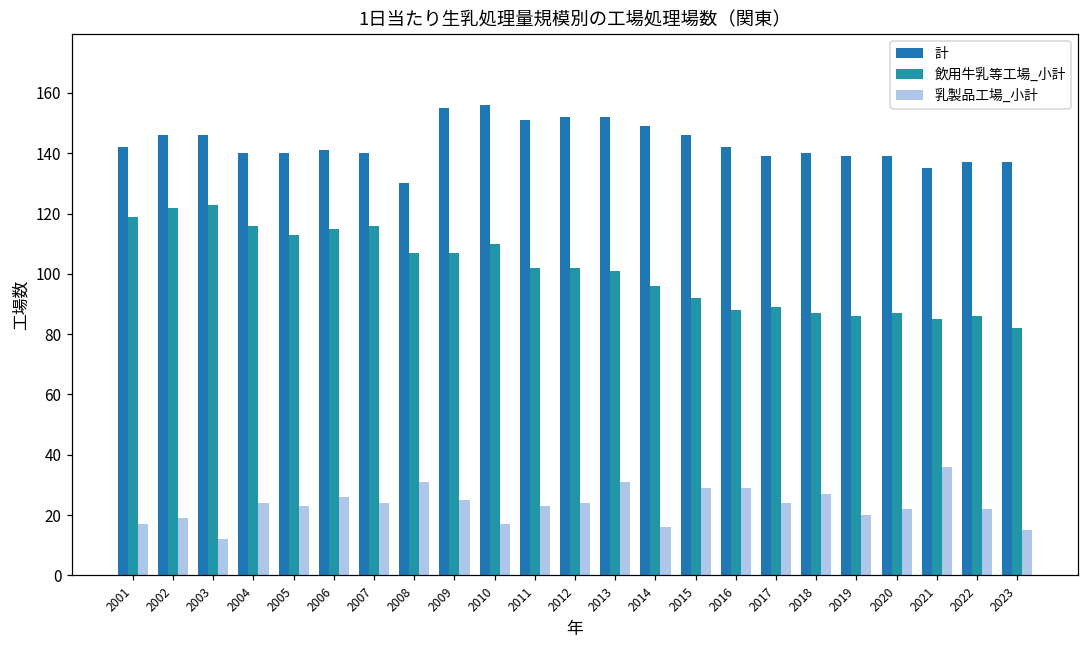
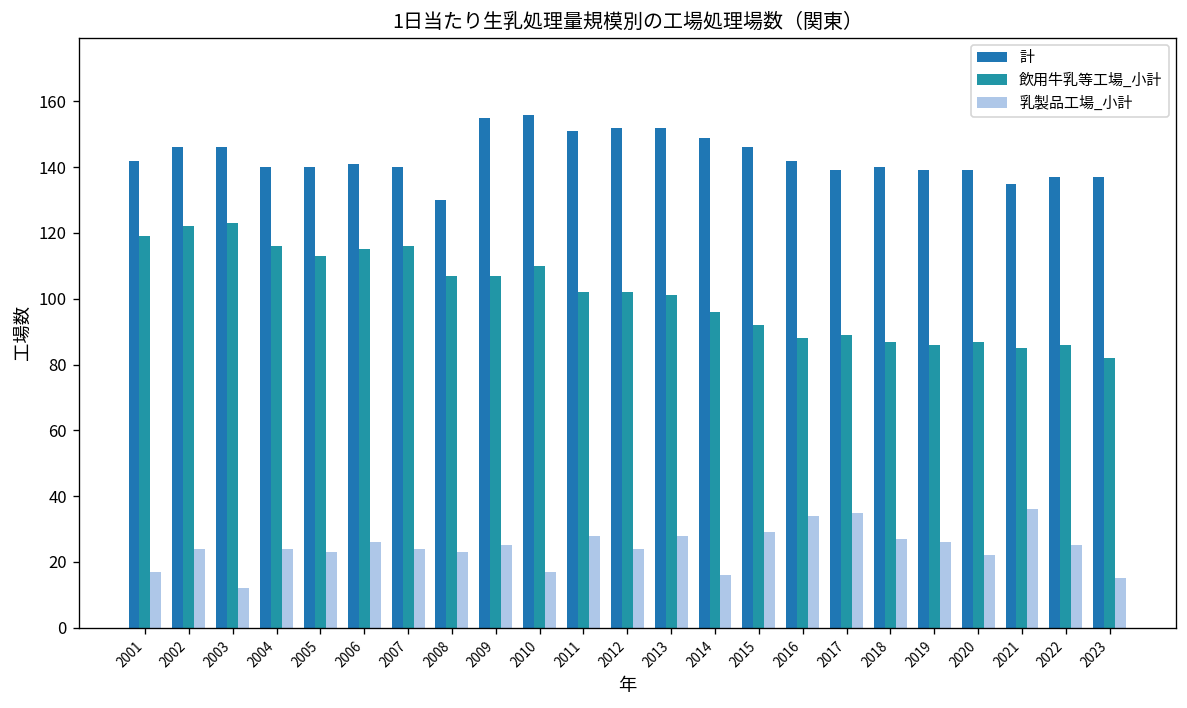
乳製品工場_小計, 2002: 19 -> 24
乳製品工場_小計, 2008: 31 -> 23
乳製品工場_小計, 2011: 23 -> 28
乳製品工場_小計, 2013: 31 -> 28
乳製品工場_小計, 2016: 29 -> 34
乳製品工場_小計, 2017: 24 -> 35
乳製品工場_小計, 2019: 20 -> 26
乳製品工場_小計, 2022: 22 -> 25
